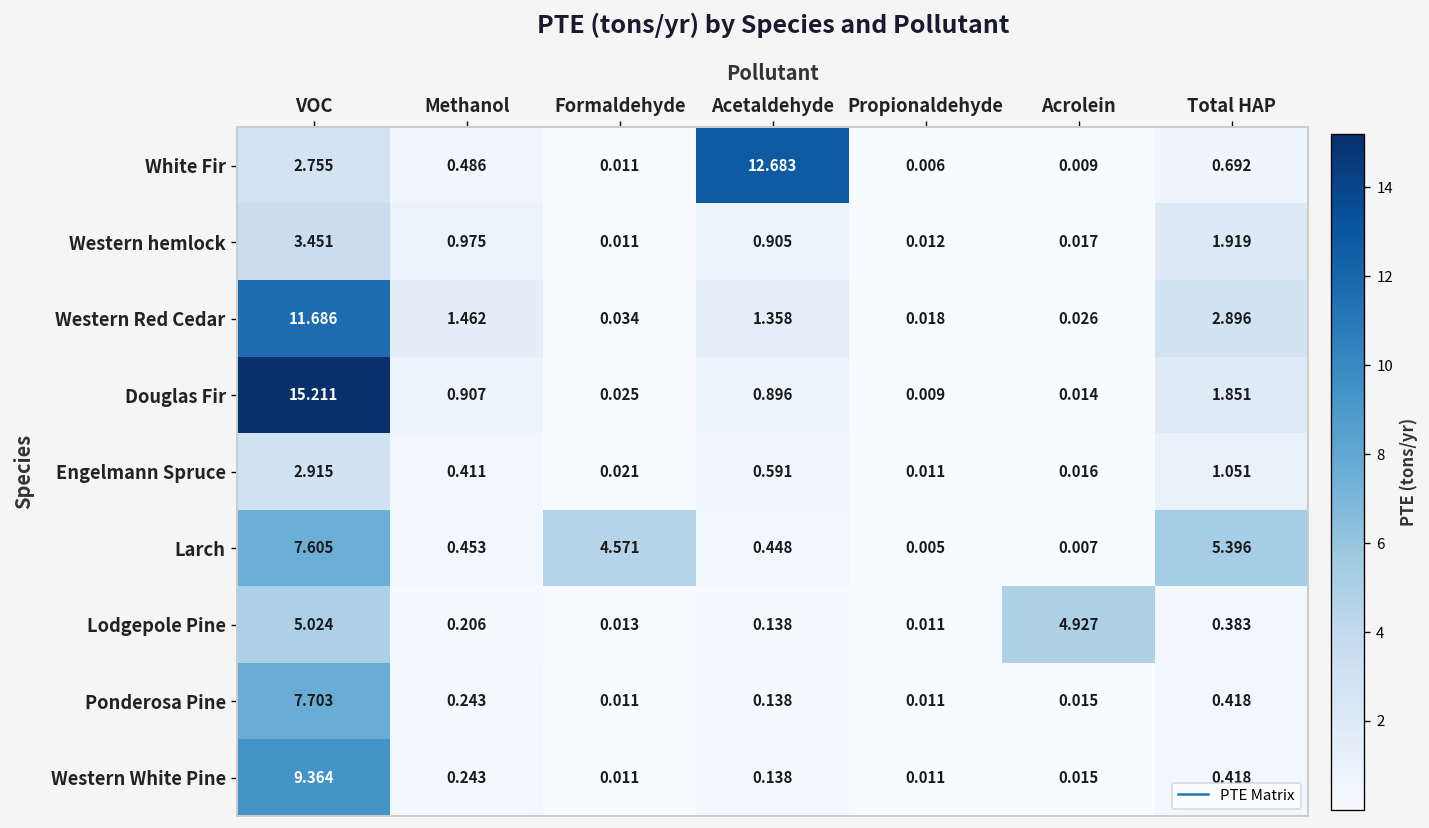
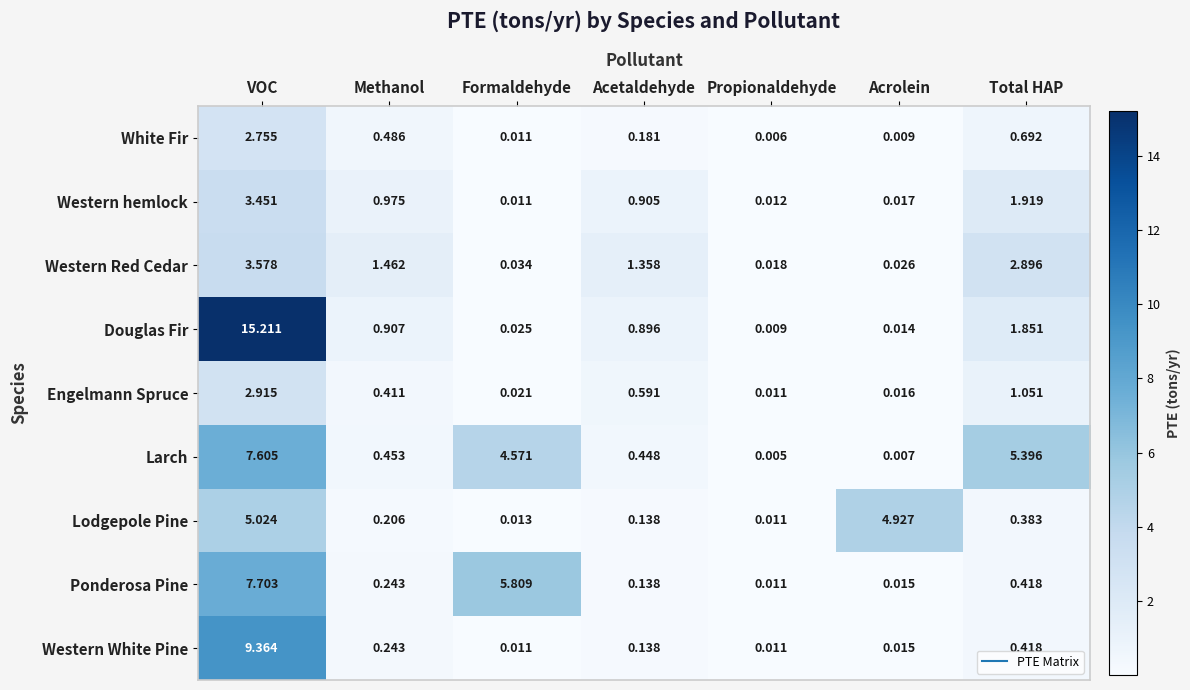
White Fir, Acetaldehyde: 12.683 -> 0.181
Western Red Cedar, VOC: 11.686 -> 3.578
Ponderosa Pine, Formaldehyde: 0.011 -> 5.809
